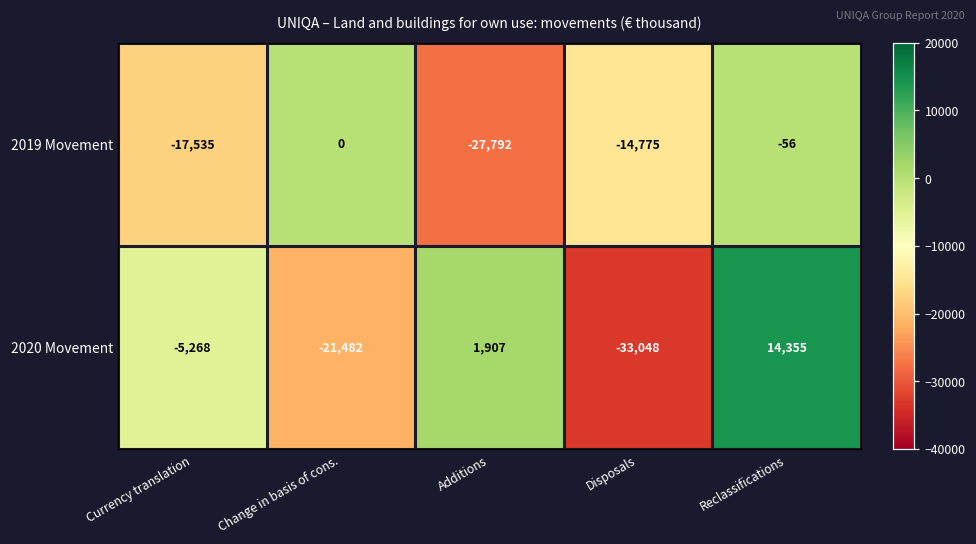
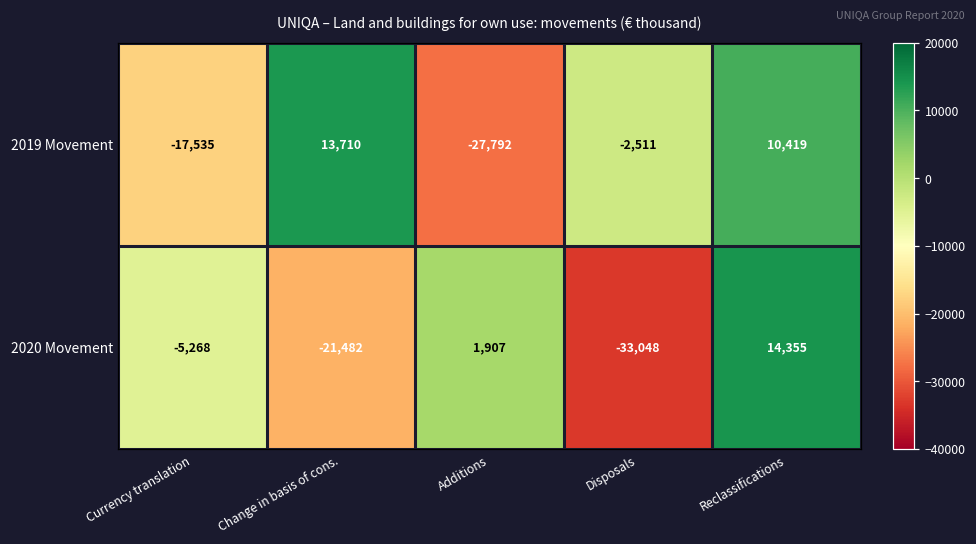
2019 Movement, Change in basis of cons.: 0 -> 13,710
2019 Movement, Disposals: -14,775 -> -2,511
2019 Movement, Reclassifications: -56 -> 10,419
